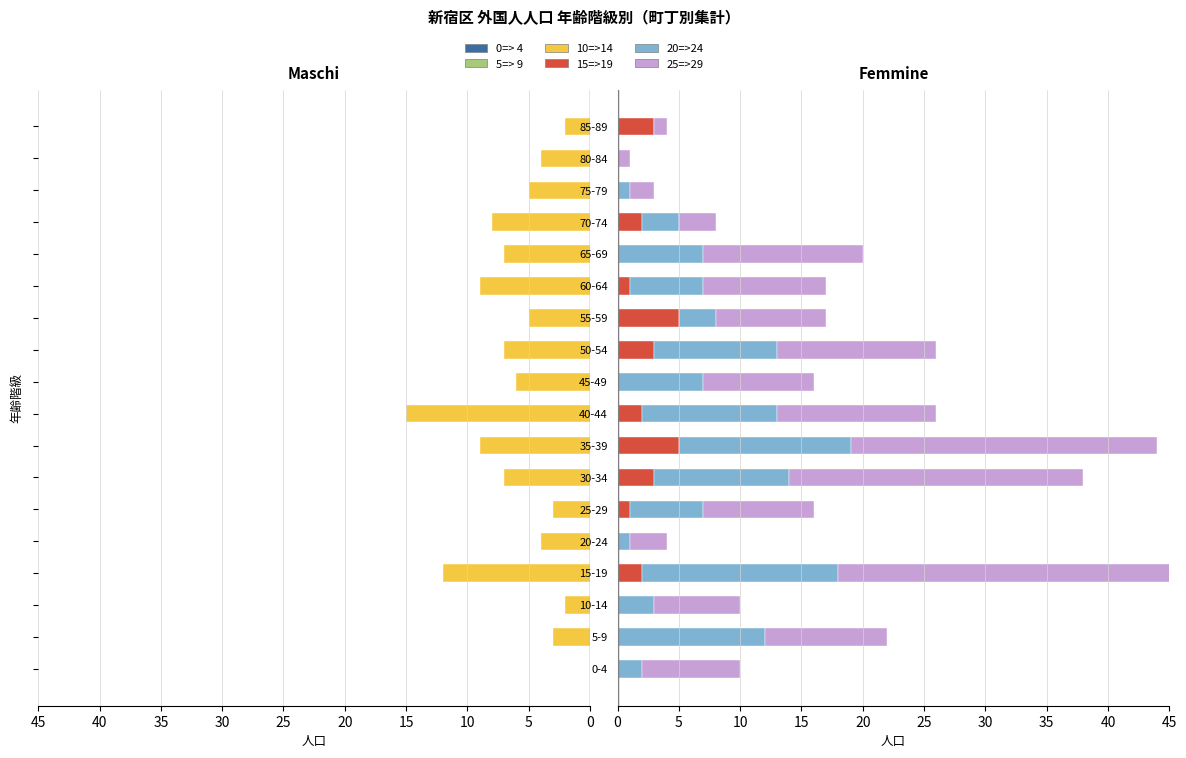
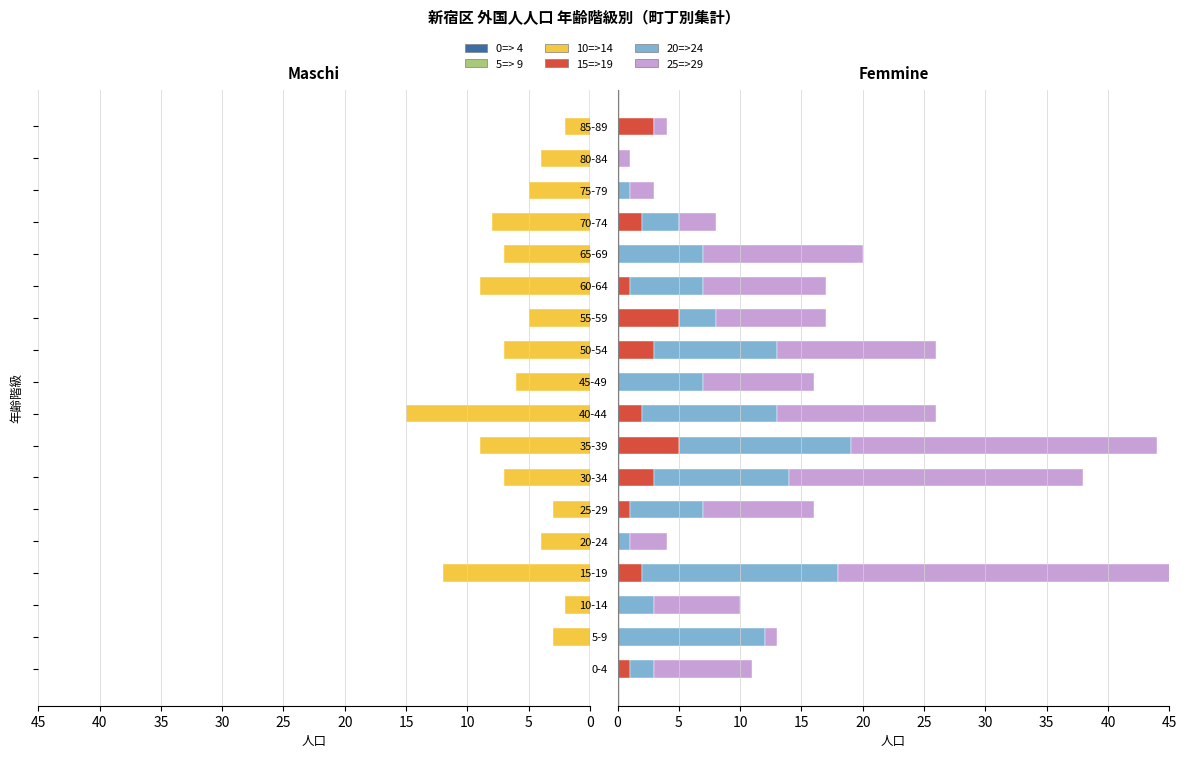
Femmine, 25=>29, 5-9: 10 -> 1
Femmine, 15=>19, 0-4: 0 -> 1
